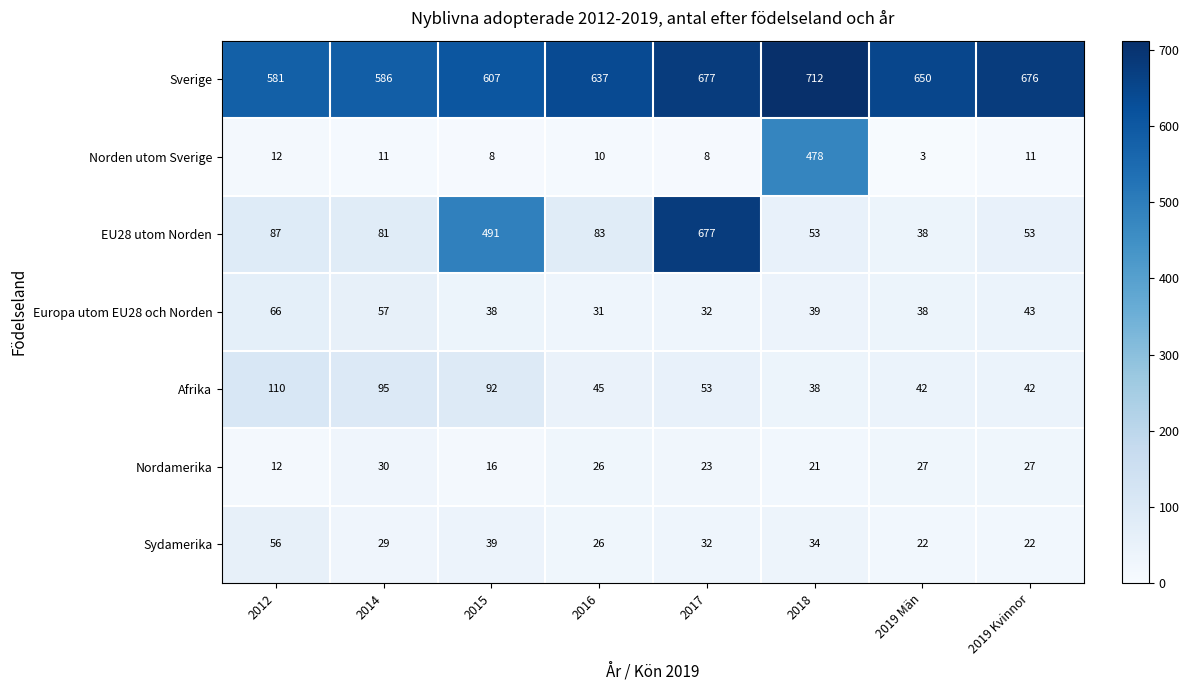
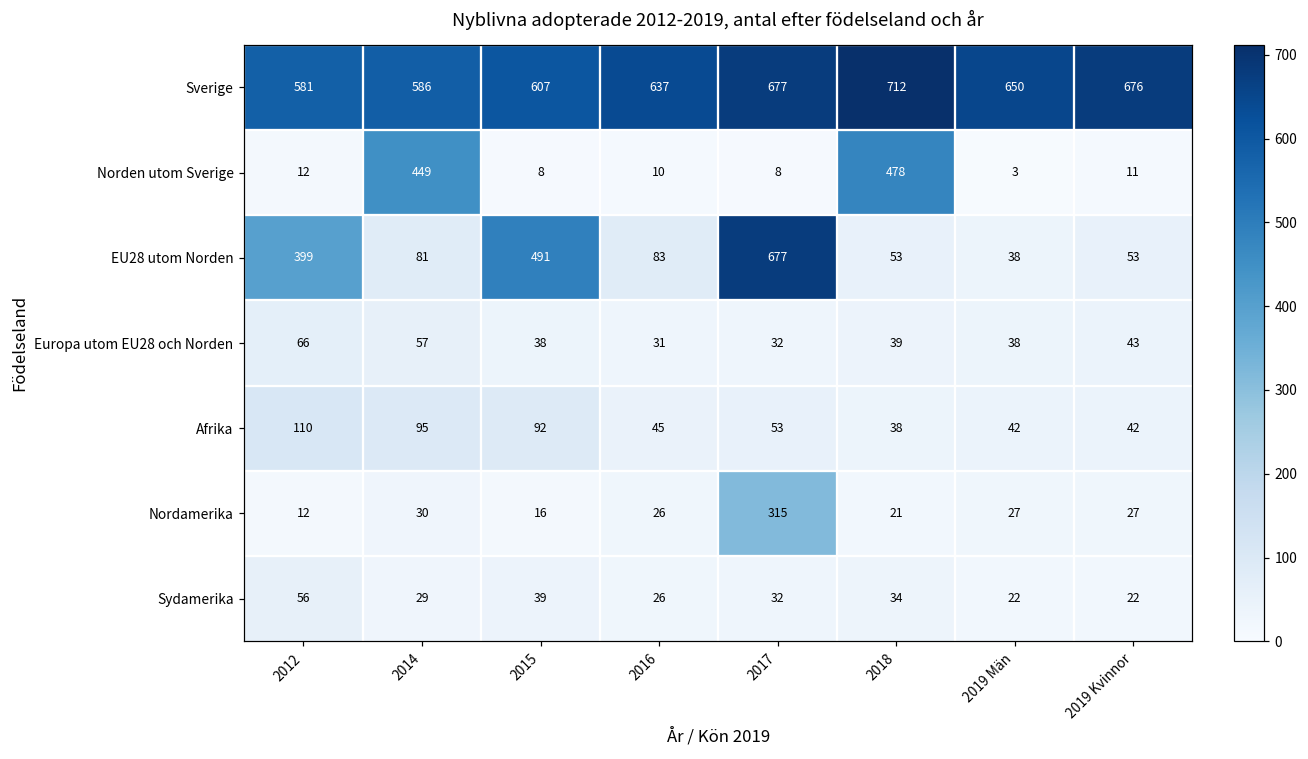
Norden utom Sverige, 2014: 11 -> 449
EU28 utom Norden, 2012: 87 -> 399
Nordamerika, 2017: 23 -> 315
